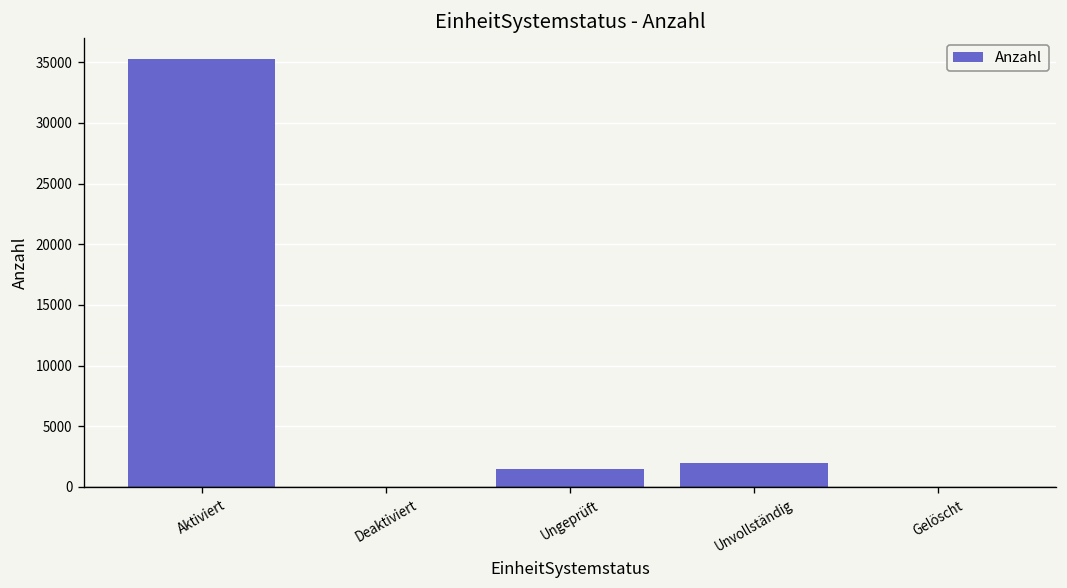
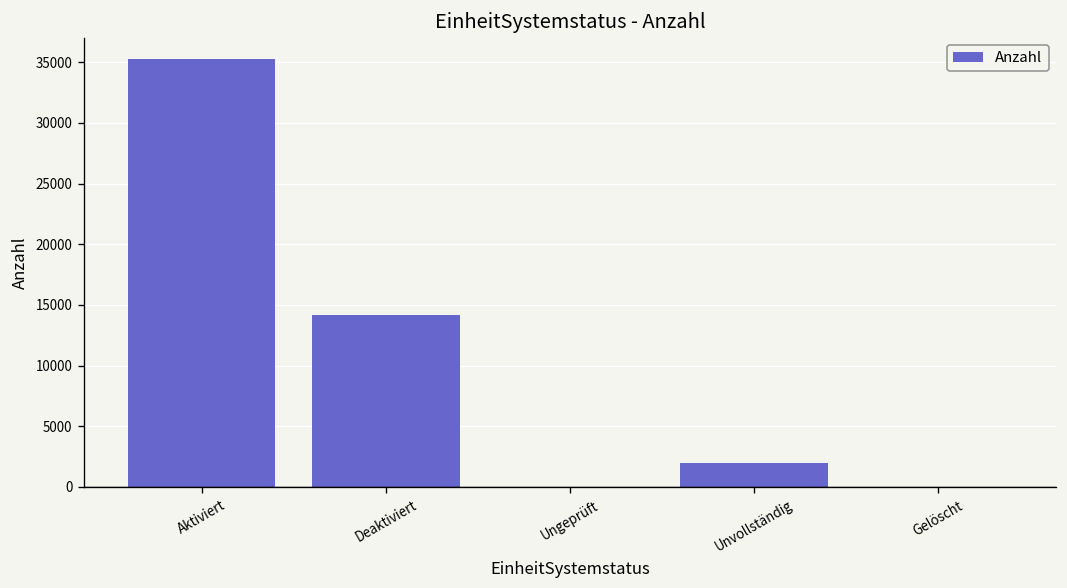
Deaktiviert: 0 -> 14200
Ungeprüft: 1500 -> 0
